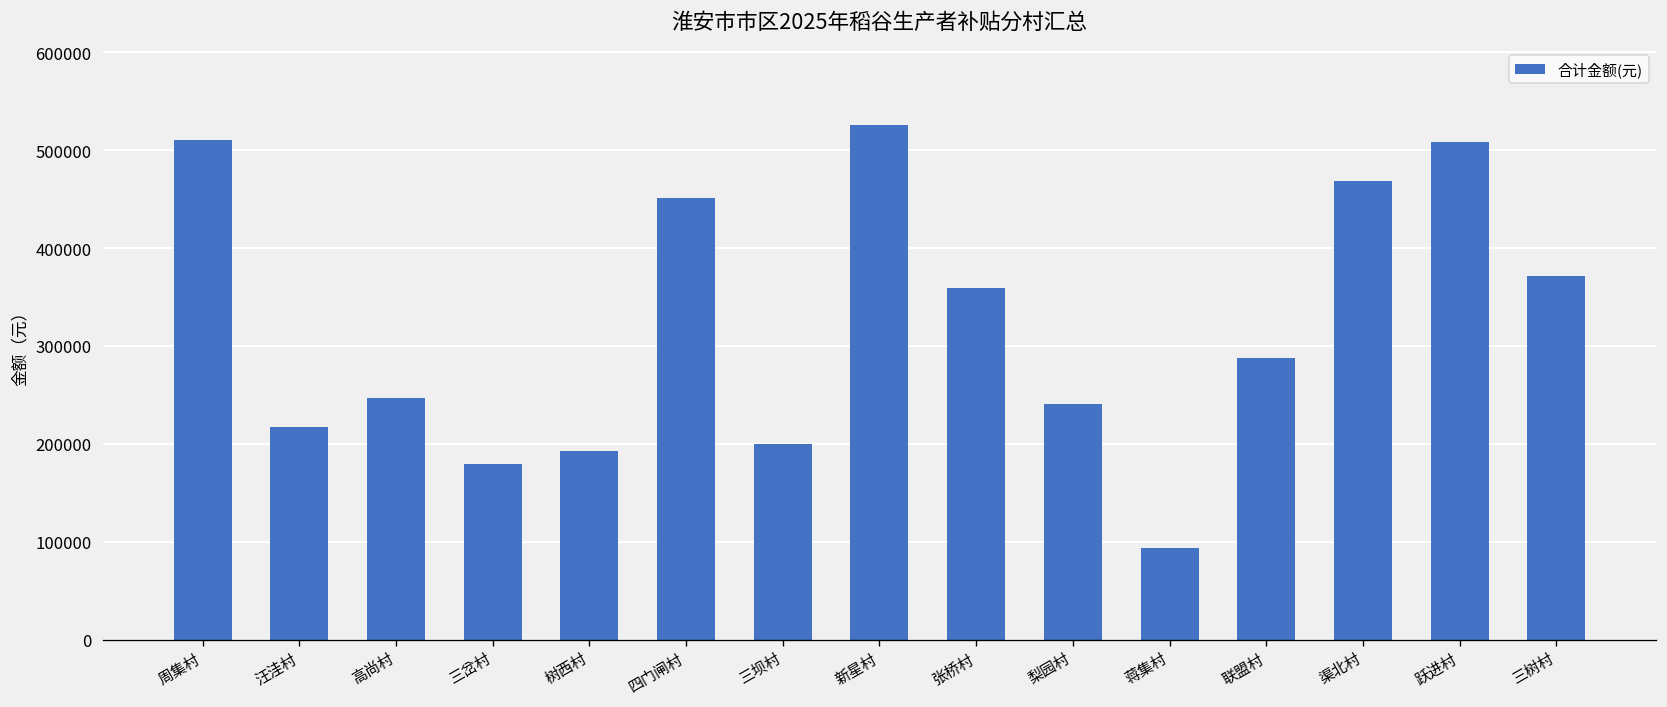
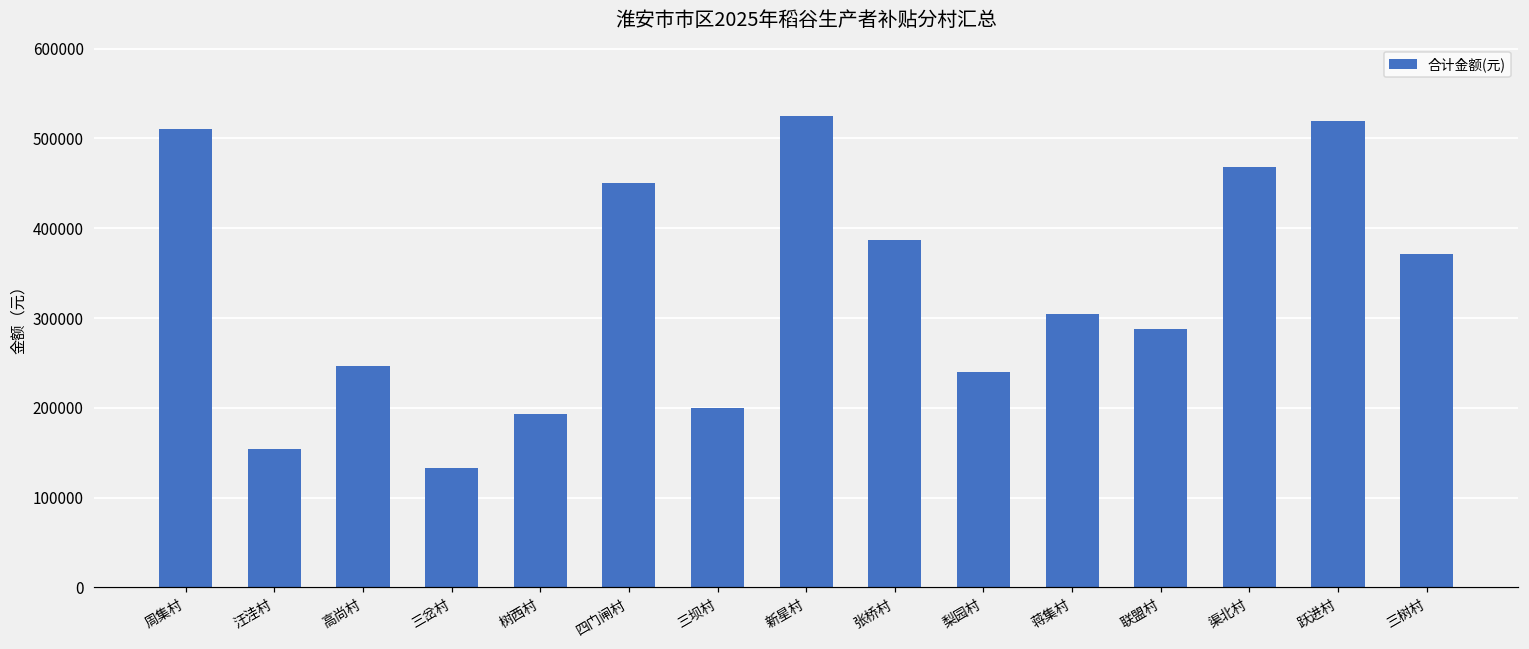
汪洼村: 220000 -> 150000
三岔村: 180000 -> 130000
张桥村: 360000 -> 390000
蒋集村: 90000 -> 300000
跃进村: 510000 -> 520000
